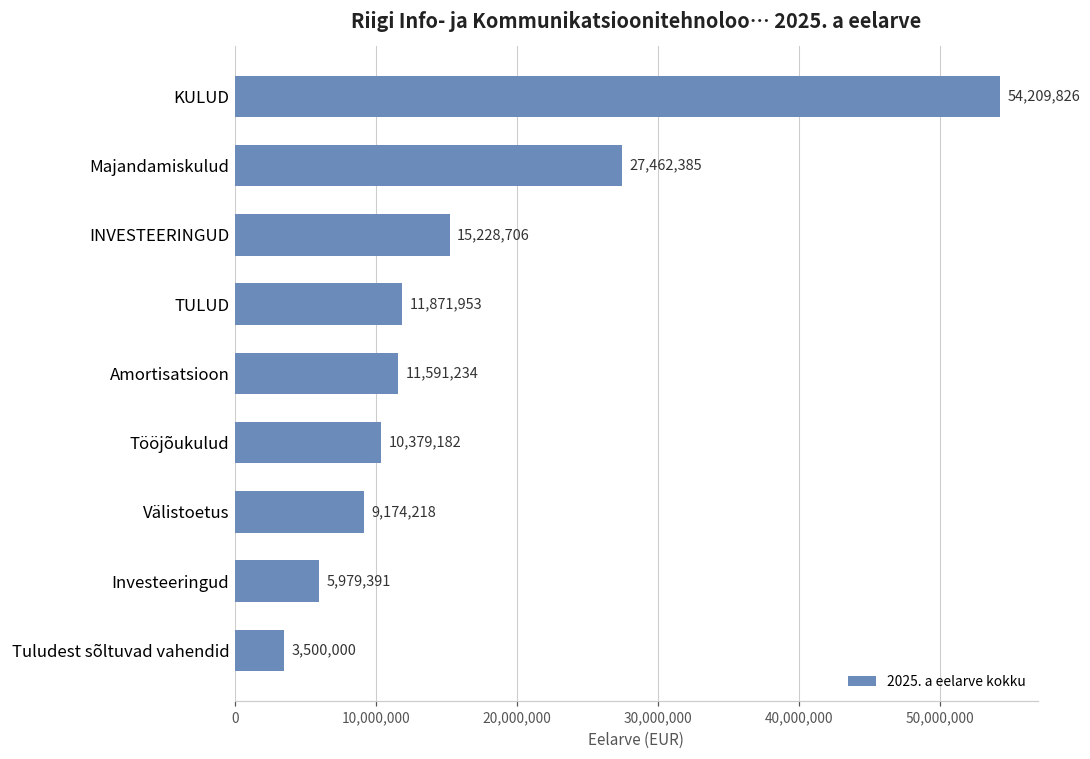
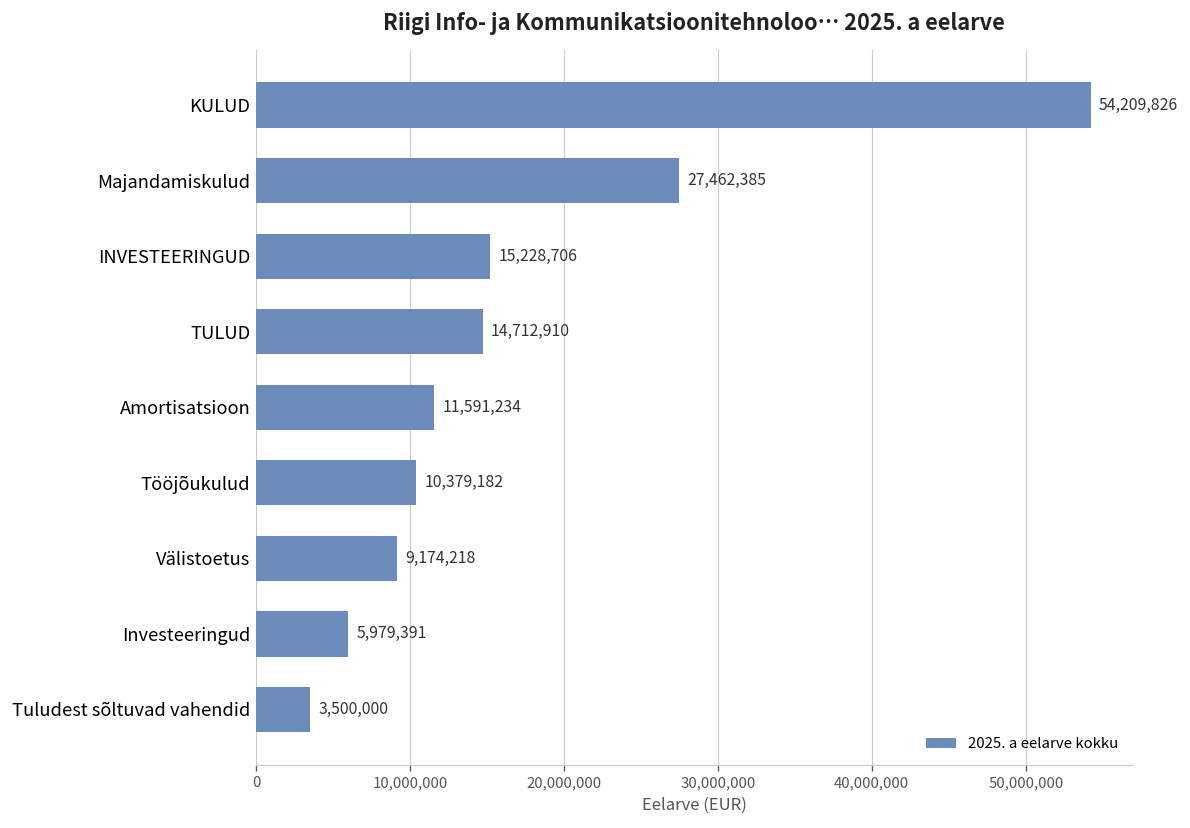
TULUD: 11,871,953 -> 14,712,910
